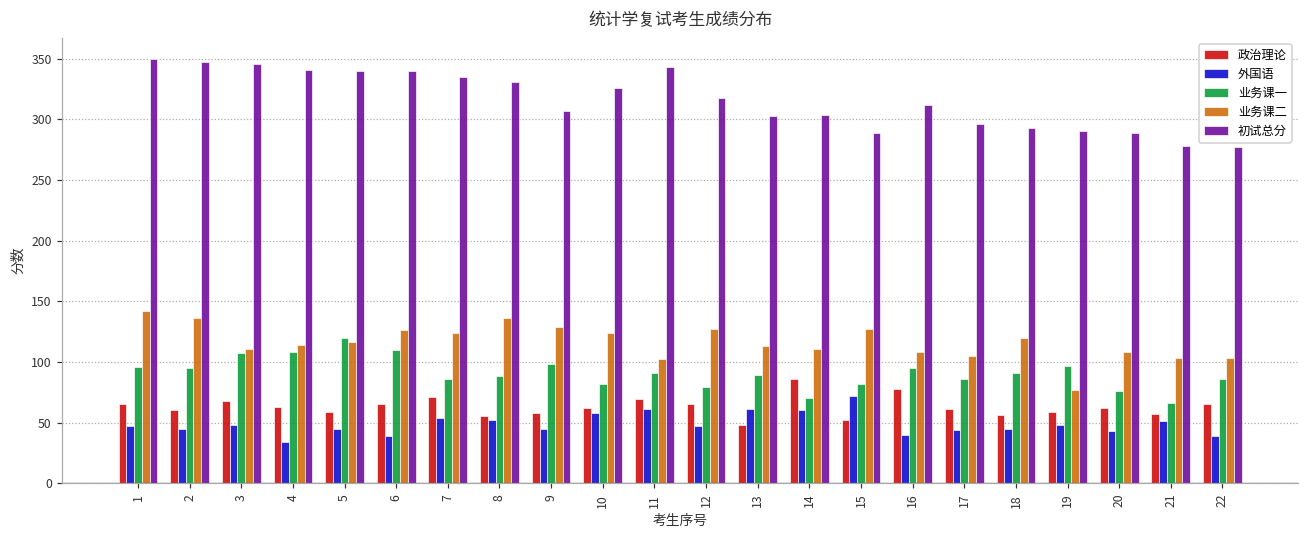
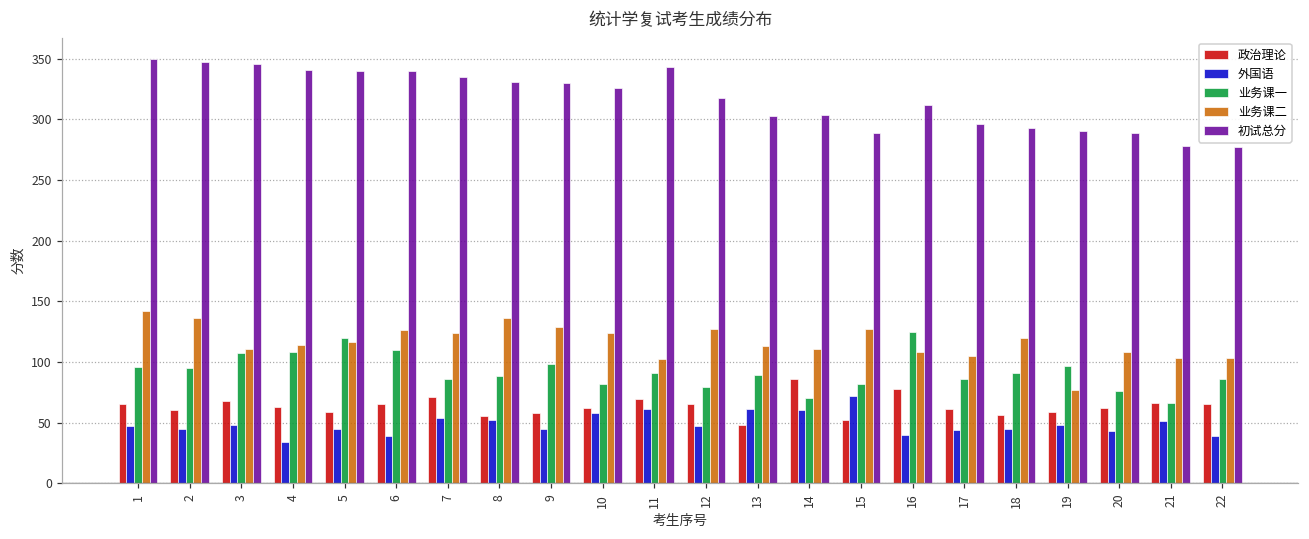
初试总分, 9: 307 -> 330
业务课一, 16: 95 -> 125
政治理论, 21: 57 -> 66
